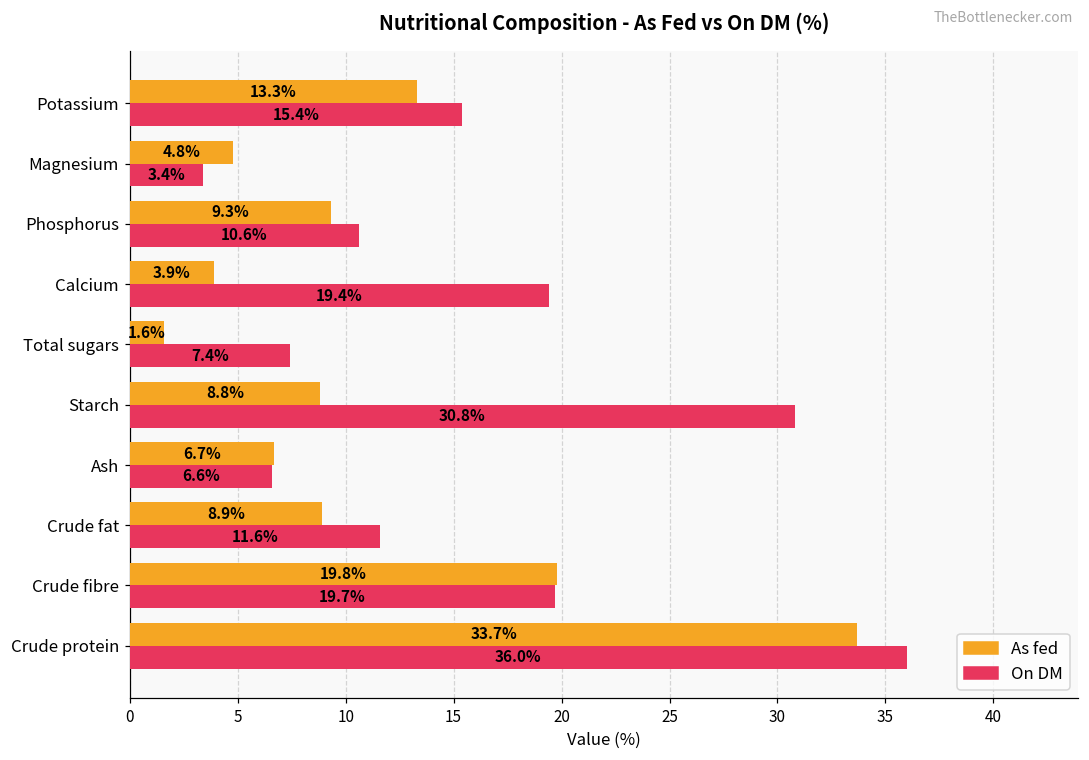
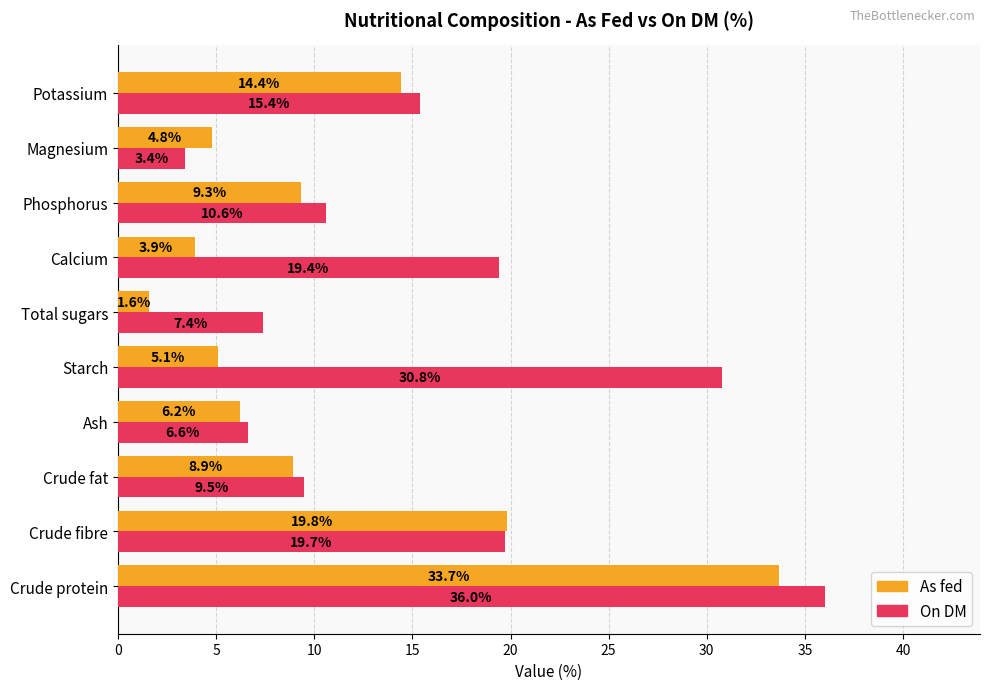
As fed, Potassium: 13.3% -> 14.4%
As fed, Starch: 8.8% -> 5.1%
As fed, Ash: 6.7% -> 6.2%
On DM, Crude fat: 11.6% -> 9.5%
